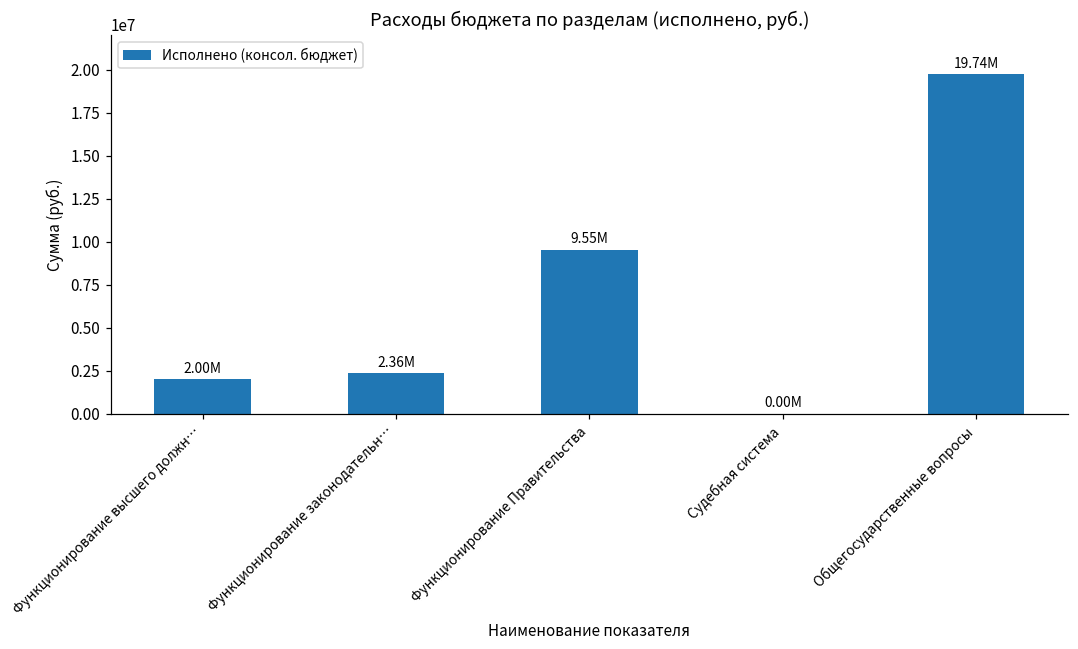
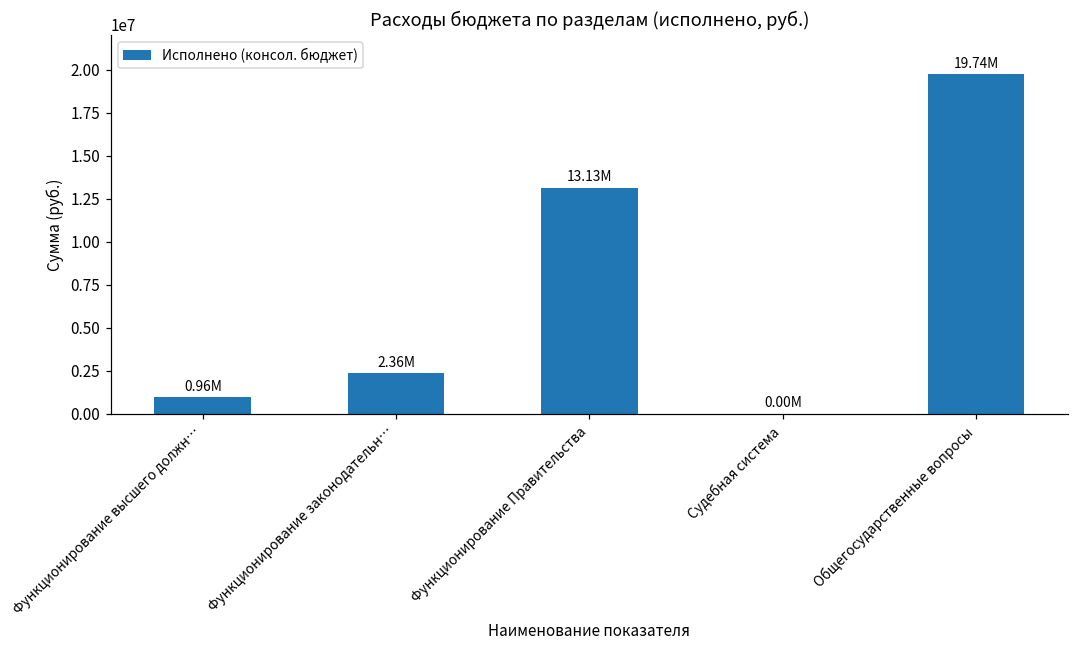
Функционирование высшего должн…: 2.00M -> 0.96M
Функционирование Правительства: 9.55M -> 13.13M
